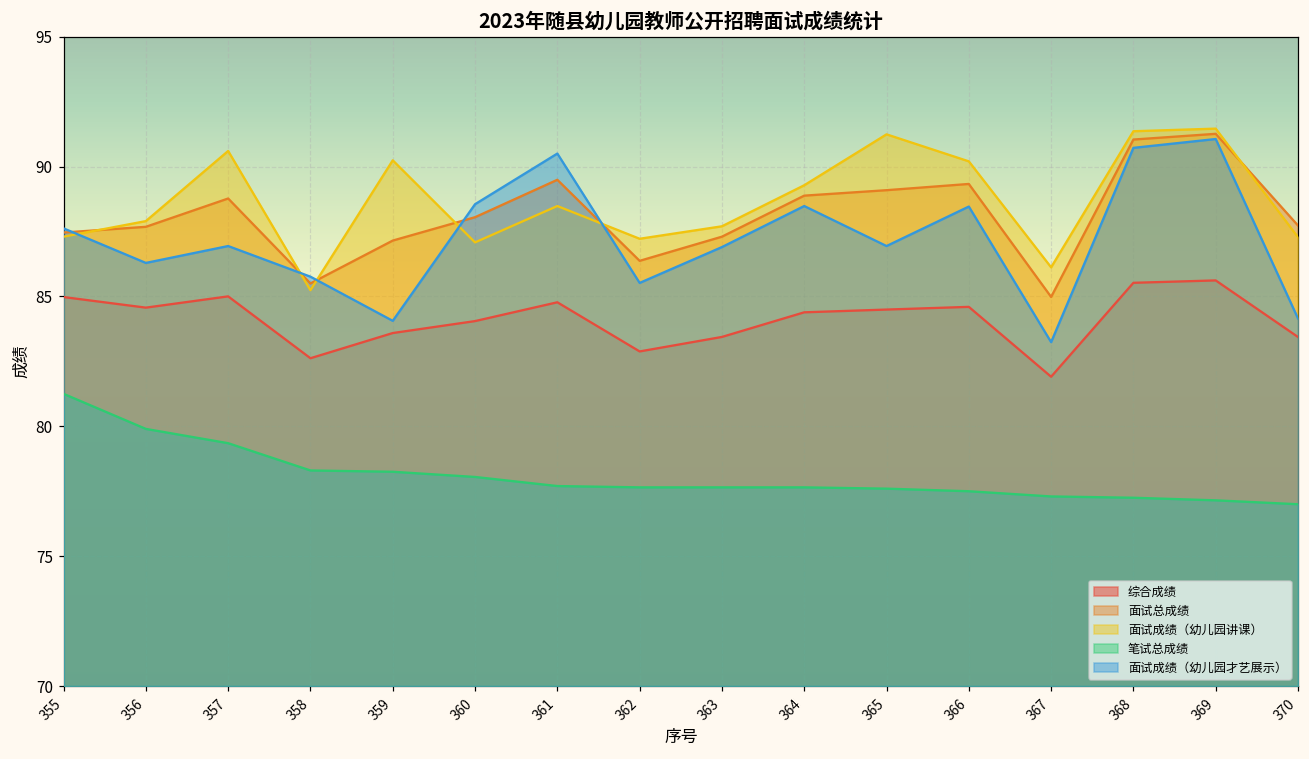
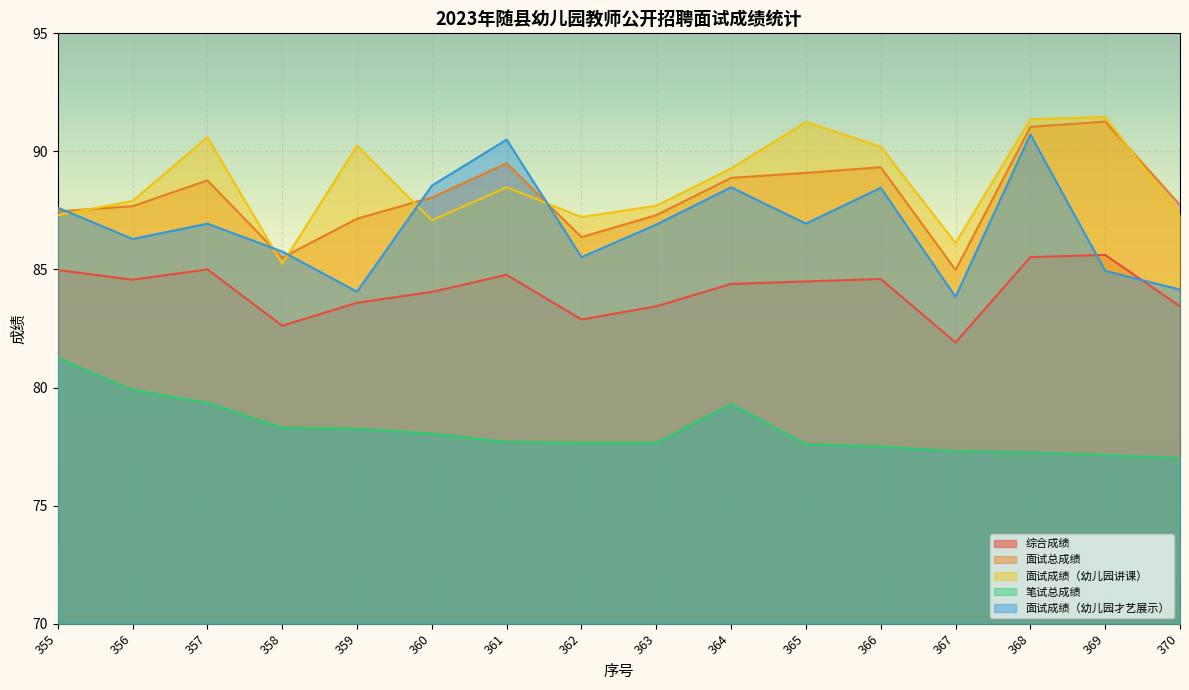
笔试总成绩, 364: 77.7 -> 79.3
面试成绩（幼儿园才艺展示）, 367: 83.2 -> 83.8
面试成绩（幼儿园才艺展示）, 369: 91.1 -> 84.9
